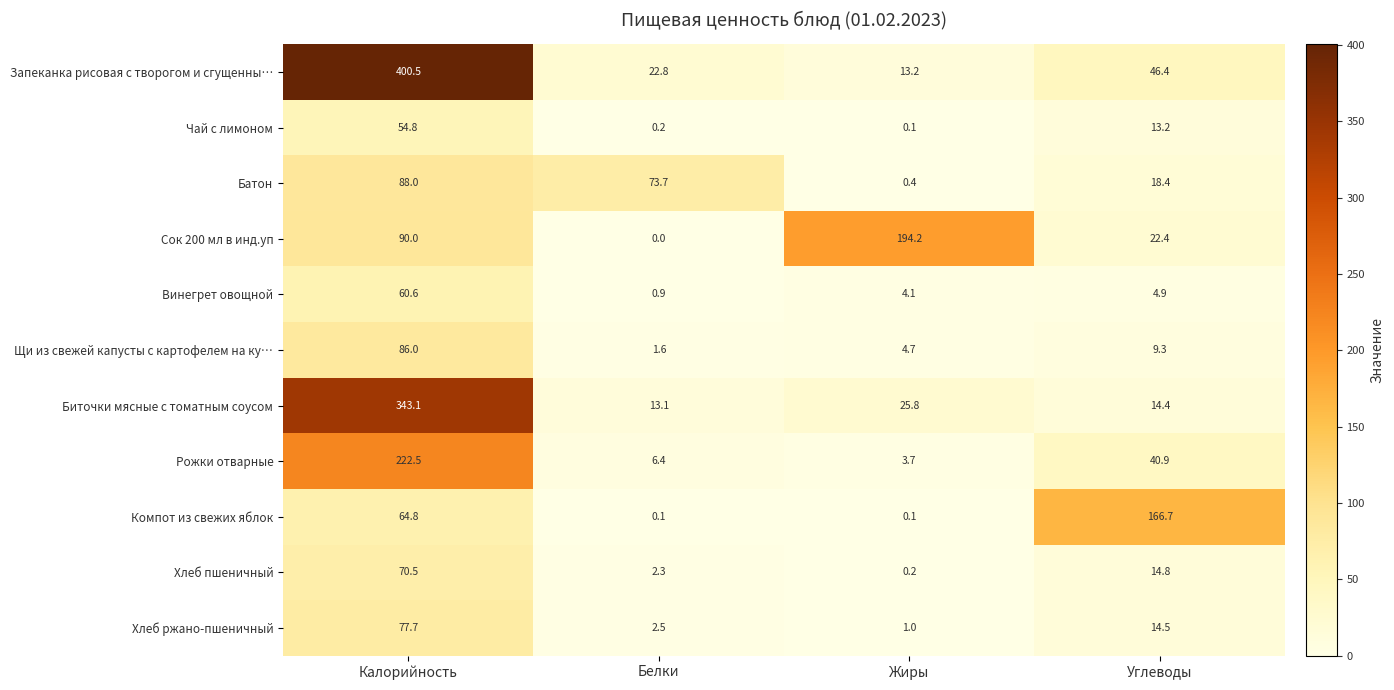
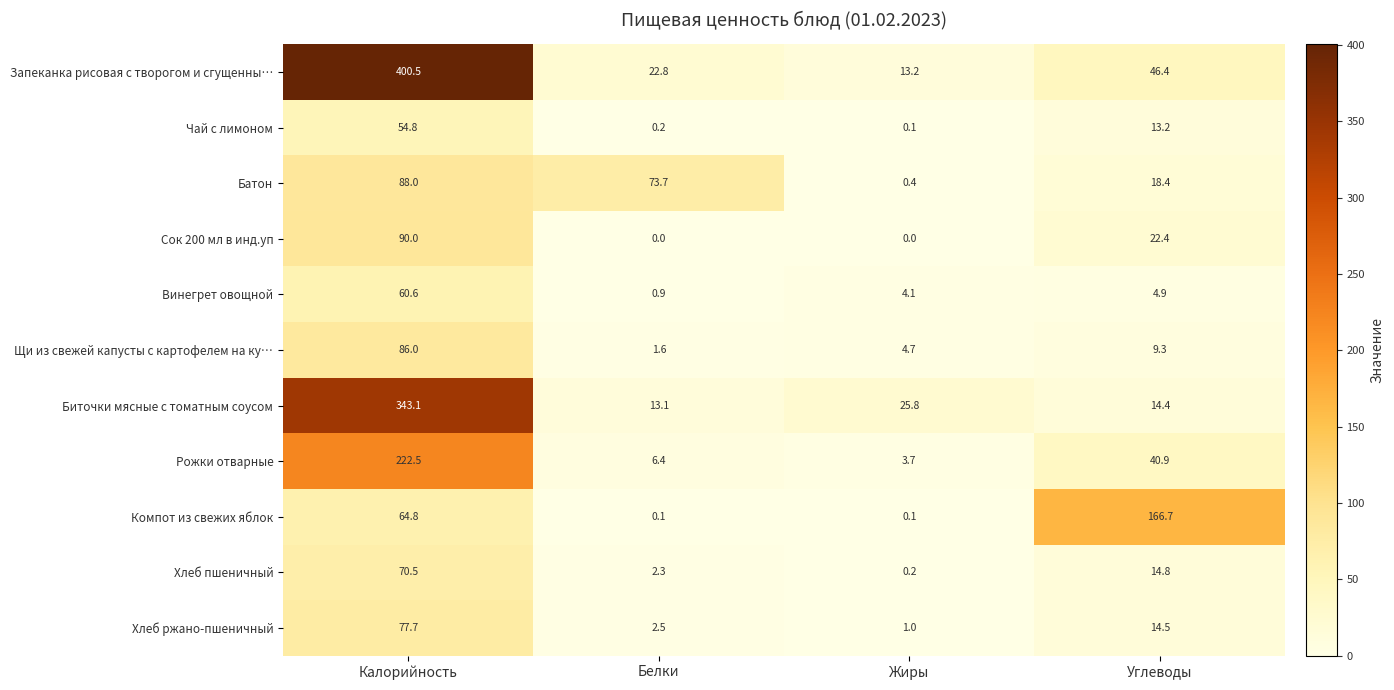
Сок 200 мл в инд.уп, Жиры: 194.2 -> 0.0
